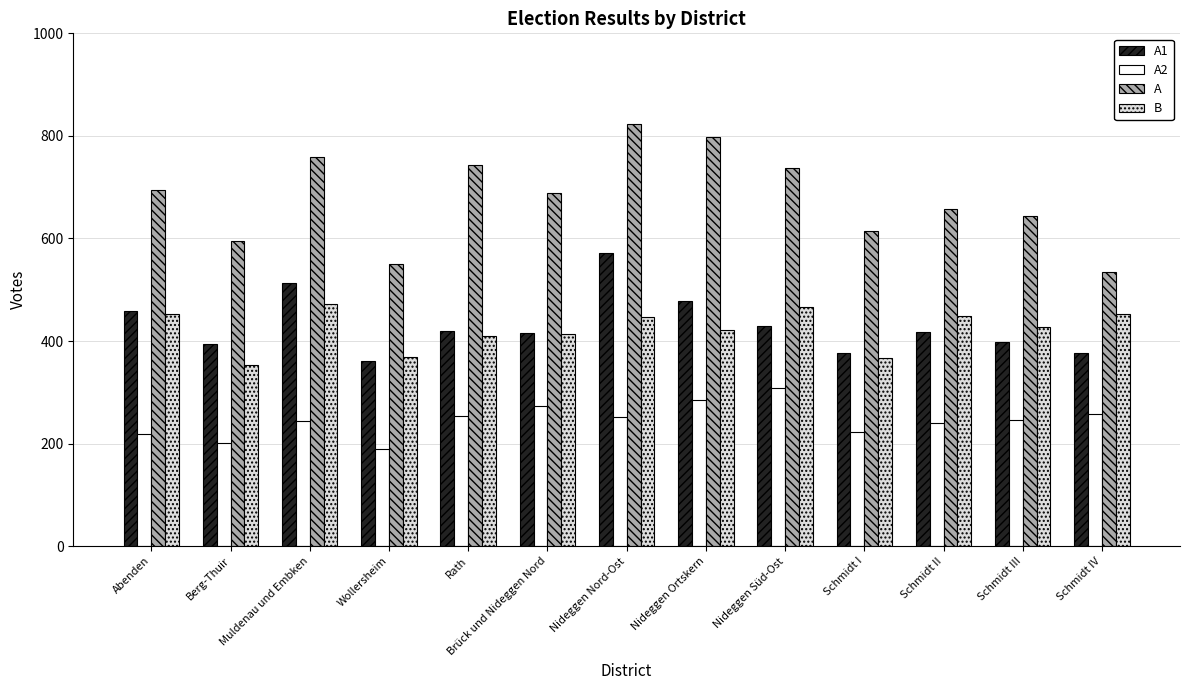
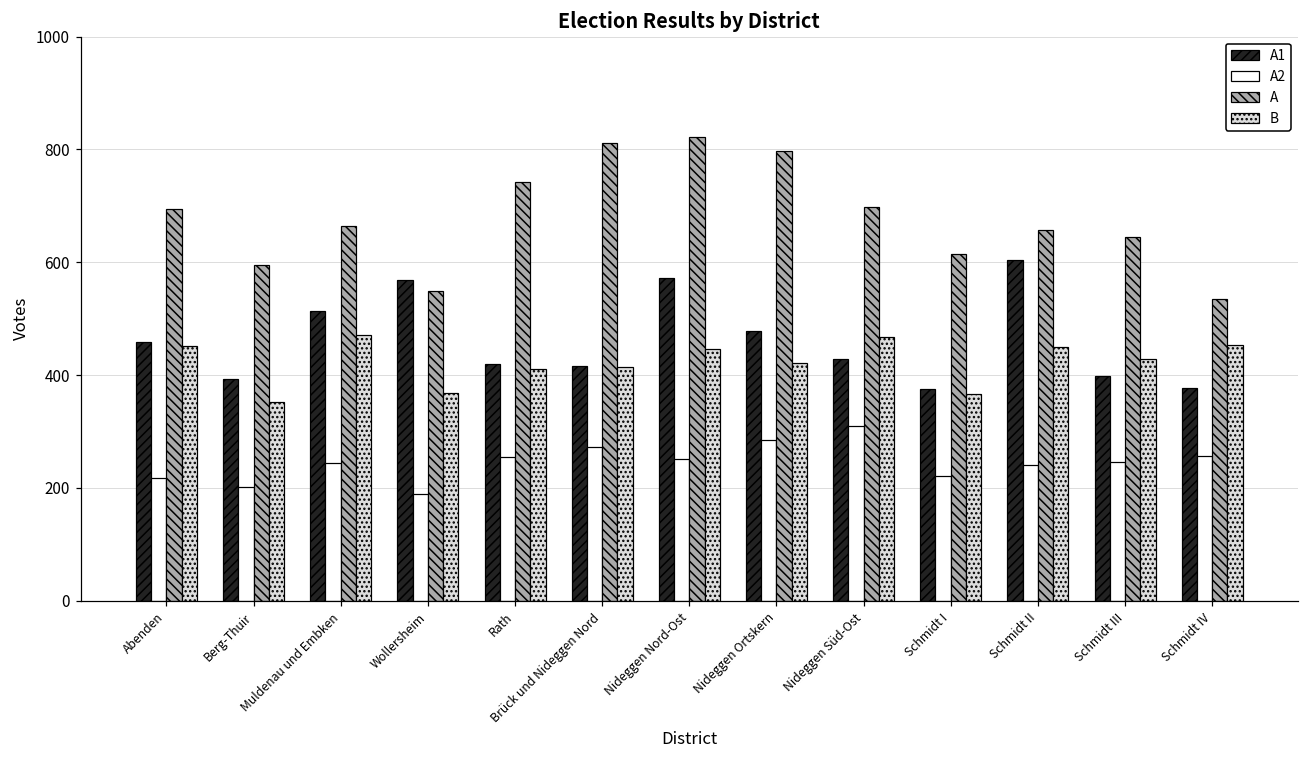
A, Muldenau und Embken: 760 -> 660
A1, Wollersheim: 360 -> 570
A, Brück und Nideggen Nord: 690 -> 810
A, Nideggen Süd-Ost: 740 -> 700
A1, Schmidt II: 420 -> 600
